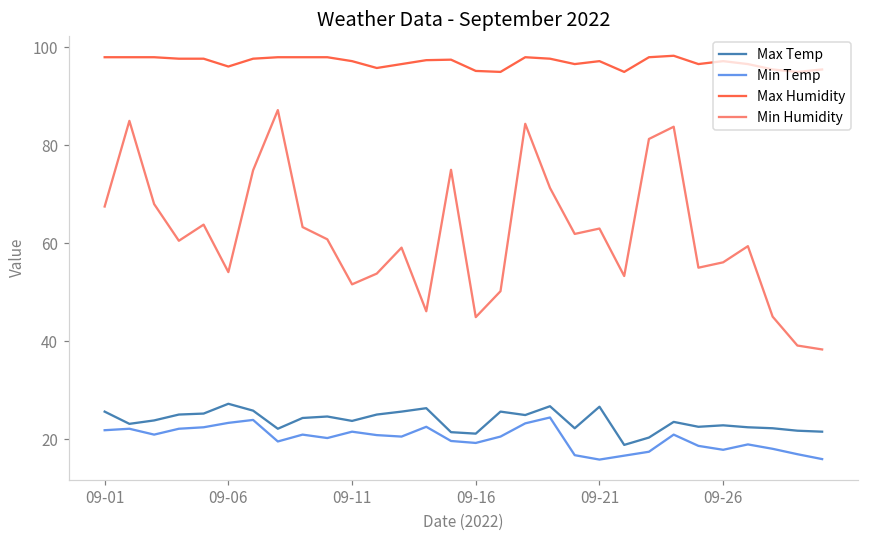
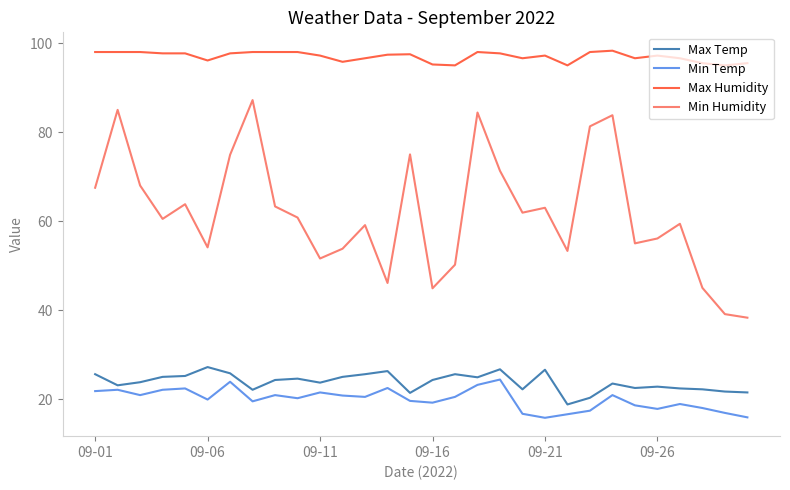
Min Temp, 09-06: 23 -> 20
Max Temp, 09-16: 21 -> 24
